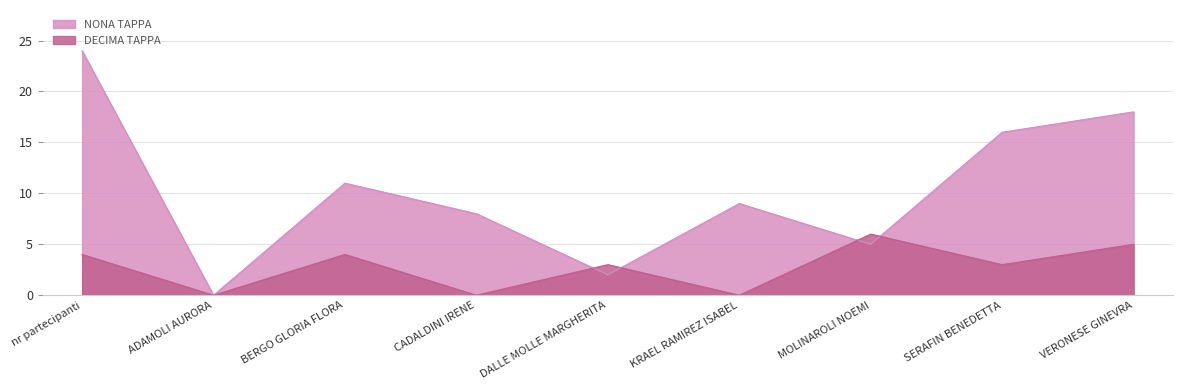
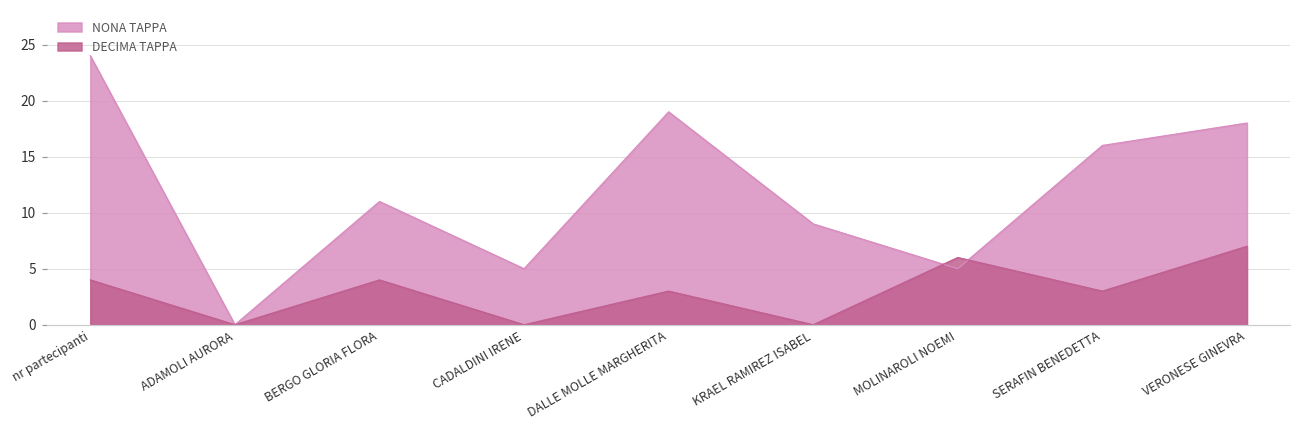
NONA TAPPA, CADALDINI IRENE: 8 -> 5
NONA TAPPA, DALLE MOLLE MARGHERITA: 2 -> 19
DECIMA TAPPA, VERONESE GINEVRA: 5 -> 7
